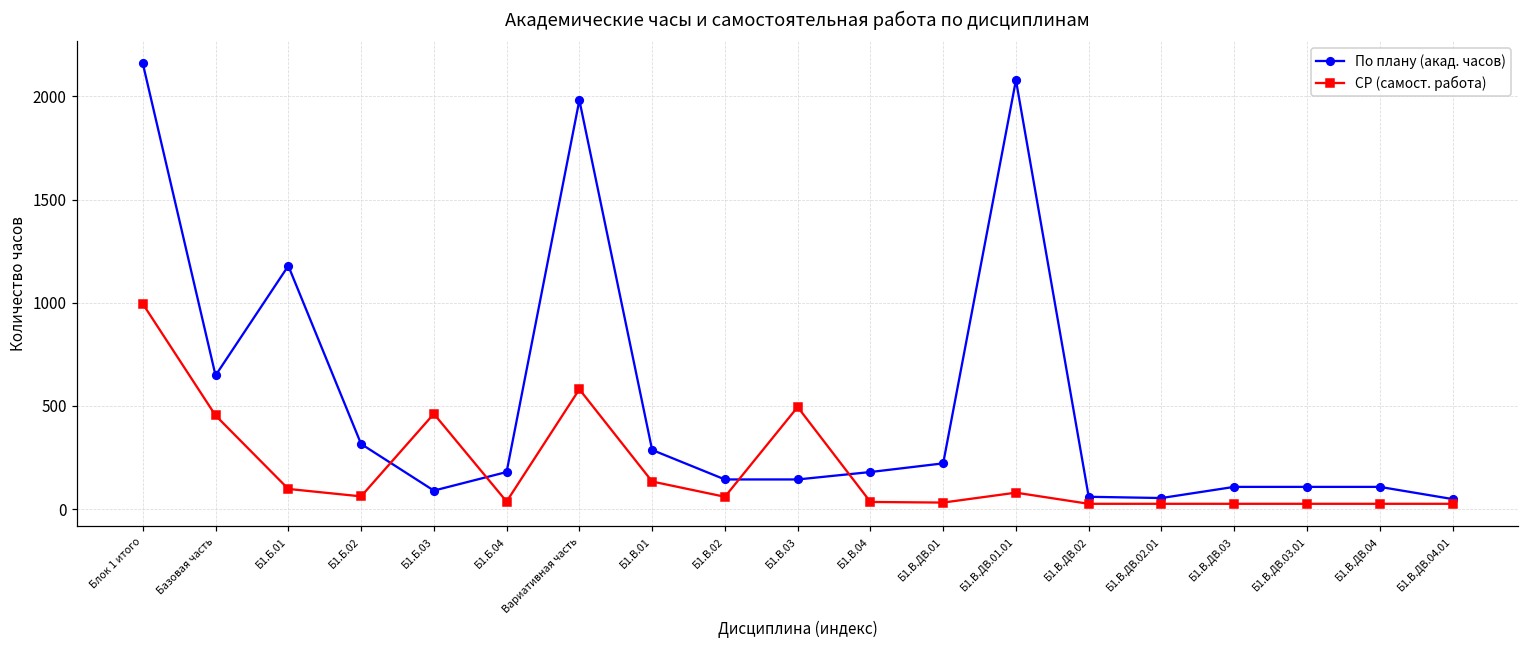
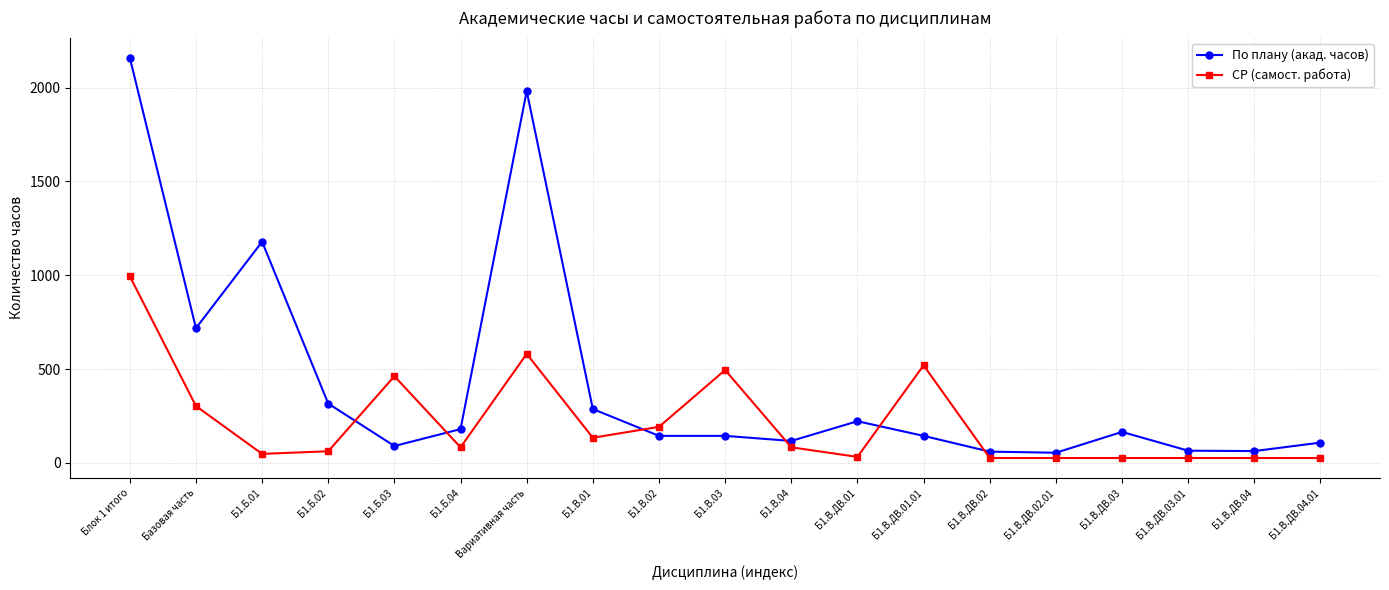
По плану (акад. часов), Базовая часть: 650 -> 720
СР (самост. работа), Базовая часть: 450 -> 300
СР (самост. работа), Б1.Б.01: 100 -> 50
СР (самост. работа), Б1.Б.04: 40 -> 80
СР (самост. работа), Б1.В.02: 60 -> 190
По плану (акад. часов), Б1.В.04: 180 -> 120
СР (самост. работа), Б1.В.04: 40 -> 80
По плану (акад. часов), Б1.В.ДВ.01.01: 2080 -> 140
СР (самост. работа), Б1.В.ДВ.01.01: 80 -> 520
По плану (акад. часов), Б1.В.ДВ.03: 110 -> 170
По плану (акад. часов), Б1.В.ДВ.03.01: 110 -> 70
По плану (акад. часов), Б1.В.ДВ.04: 110 -> 60
По плану (акад. часов), Б1.В.ДВ.04.01: 50 -> 110
